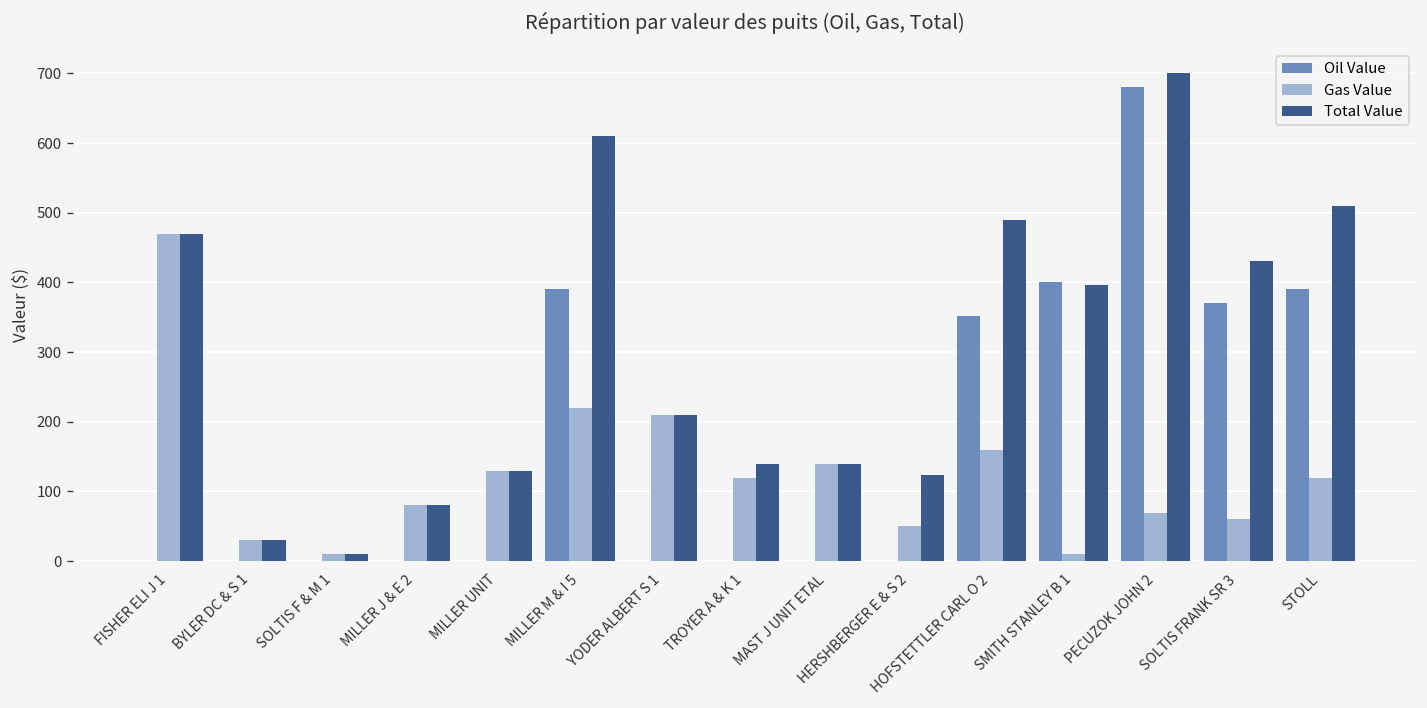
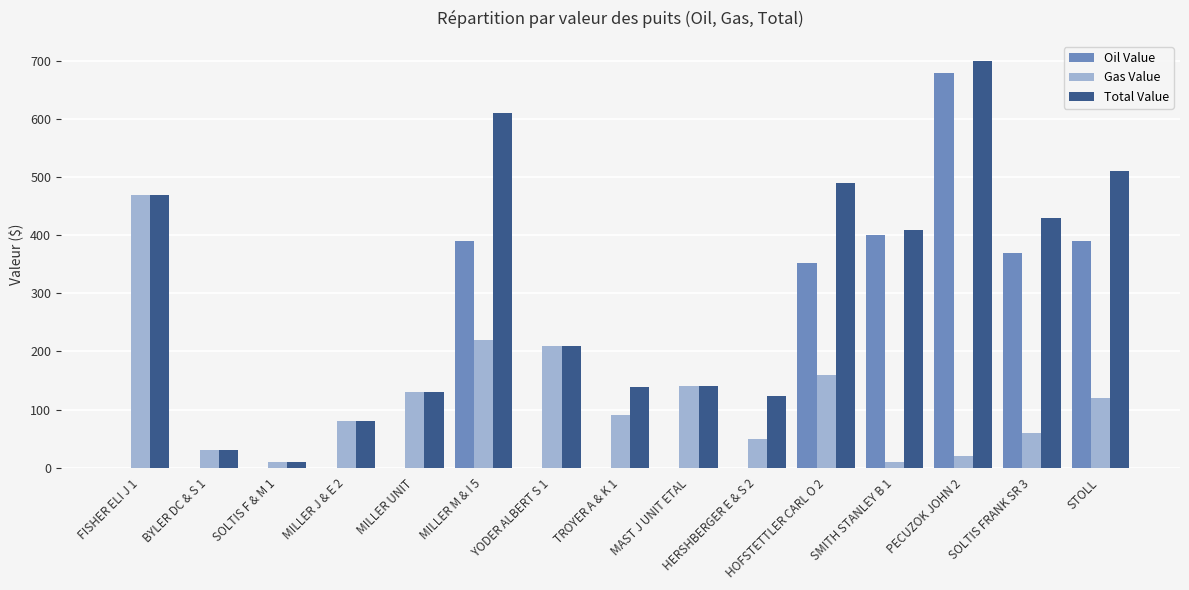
Gas Value, TROYER A & K 1: 120 -> 90
Total Value, SMITH STANLEY B 1: 400 -> 410
Gas Value, PECUZOK JOHN 2: 70 -> 20
